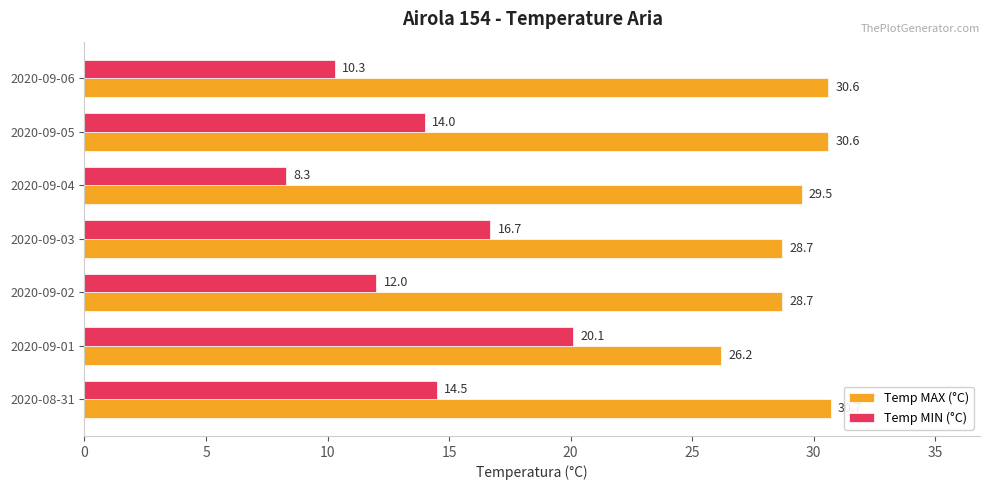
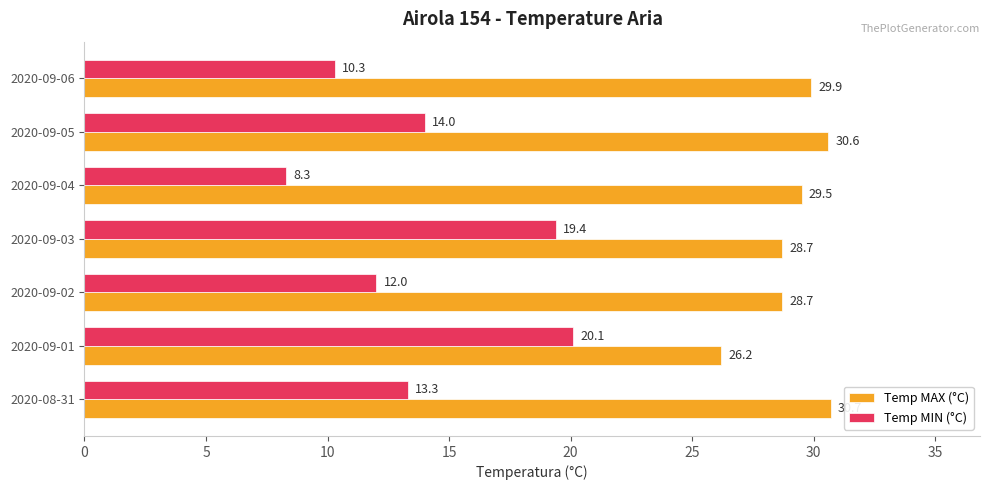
Temp MAX (°C), 2020-09-06: 30.6 -> 29.9
Temp MIN (°C), 2020-09-03: 16.7 -> 19.4
Temp MIN (°C), 2020-08-31: 14.5 -> 13.3
